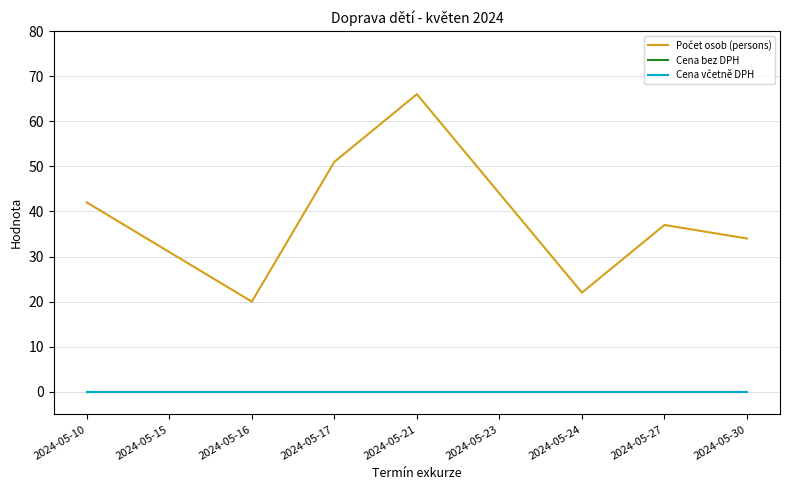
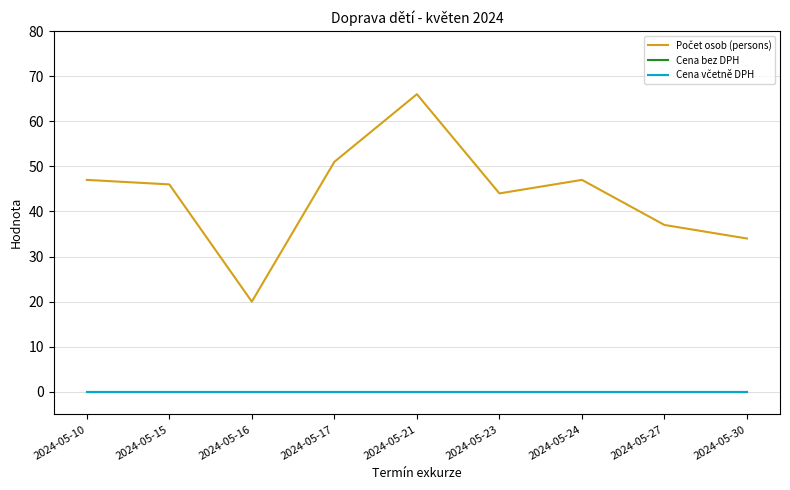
Počet osob (persons), 2024-05-10: 42 -> 47
Počet osob (persons), 2024-05-15: 31 -> 46
Počet osob (persons), 2024-05-24: 22 -> 47
